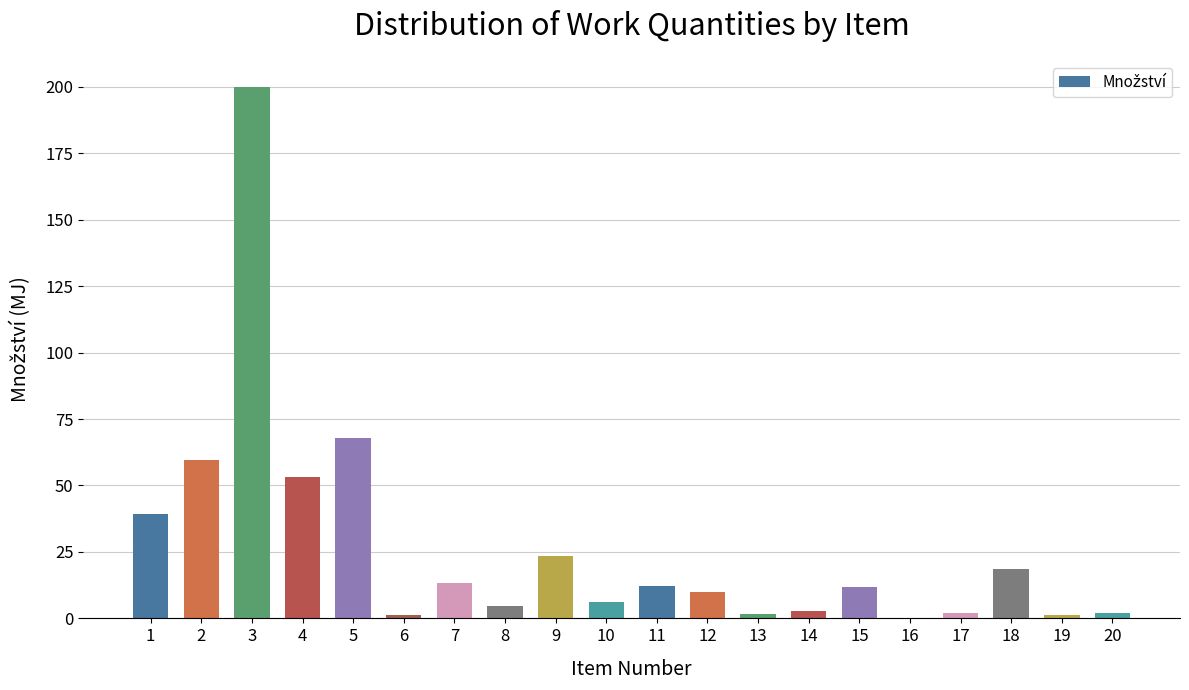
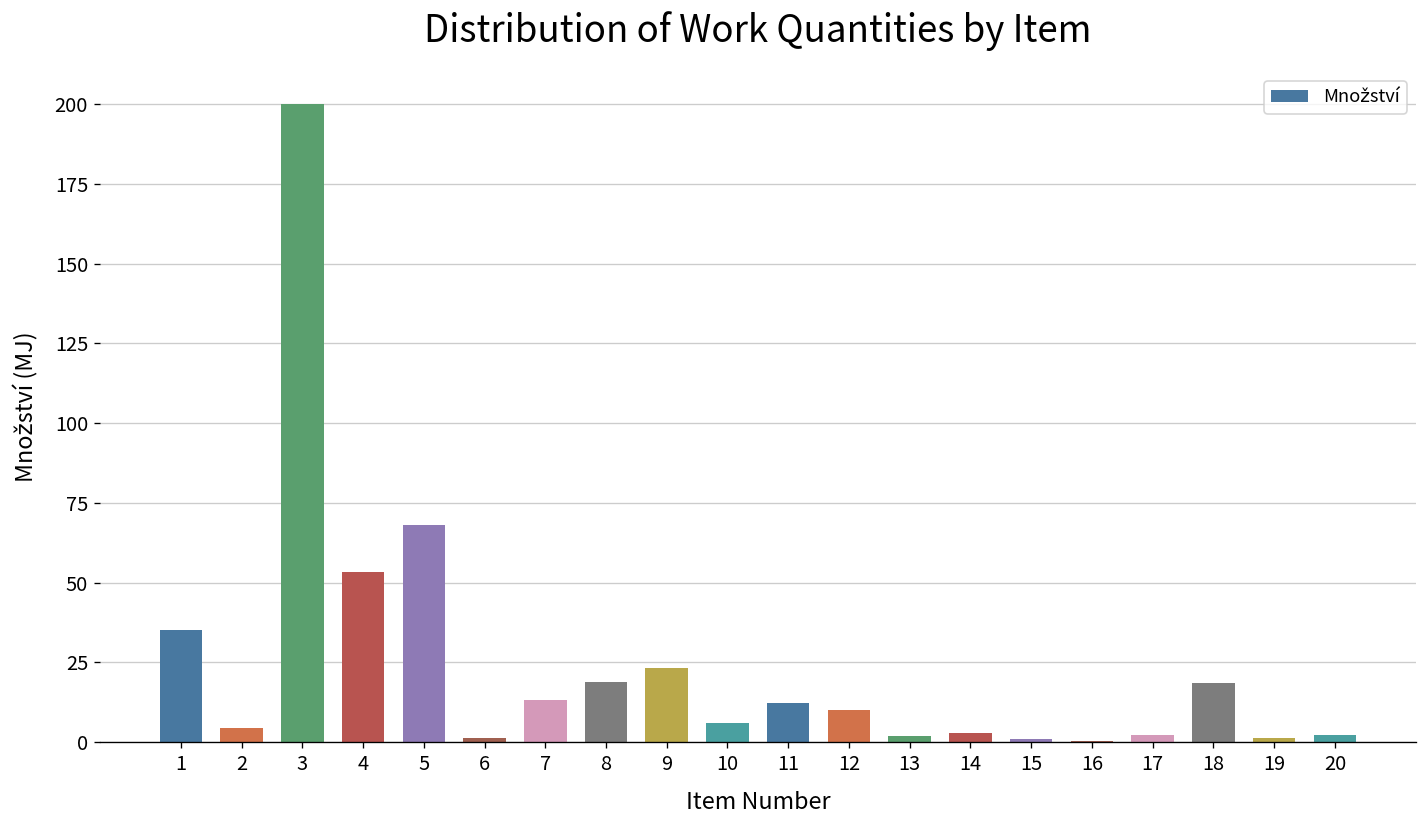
1: 39 -> 35
2: 60 -> 5
8: 5 -> 19
15: 12 -> 1
